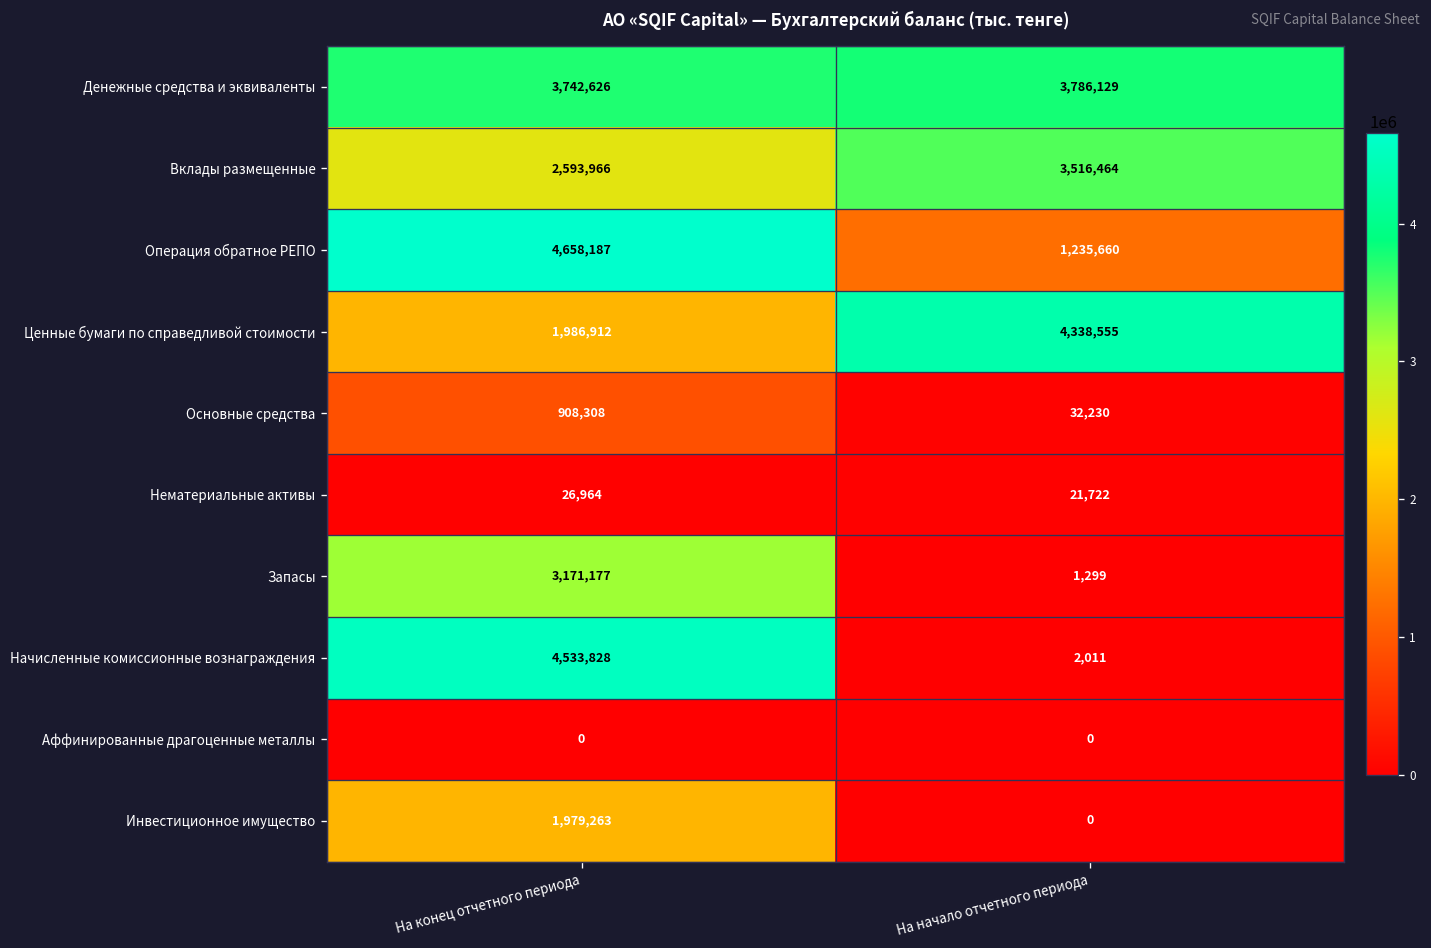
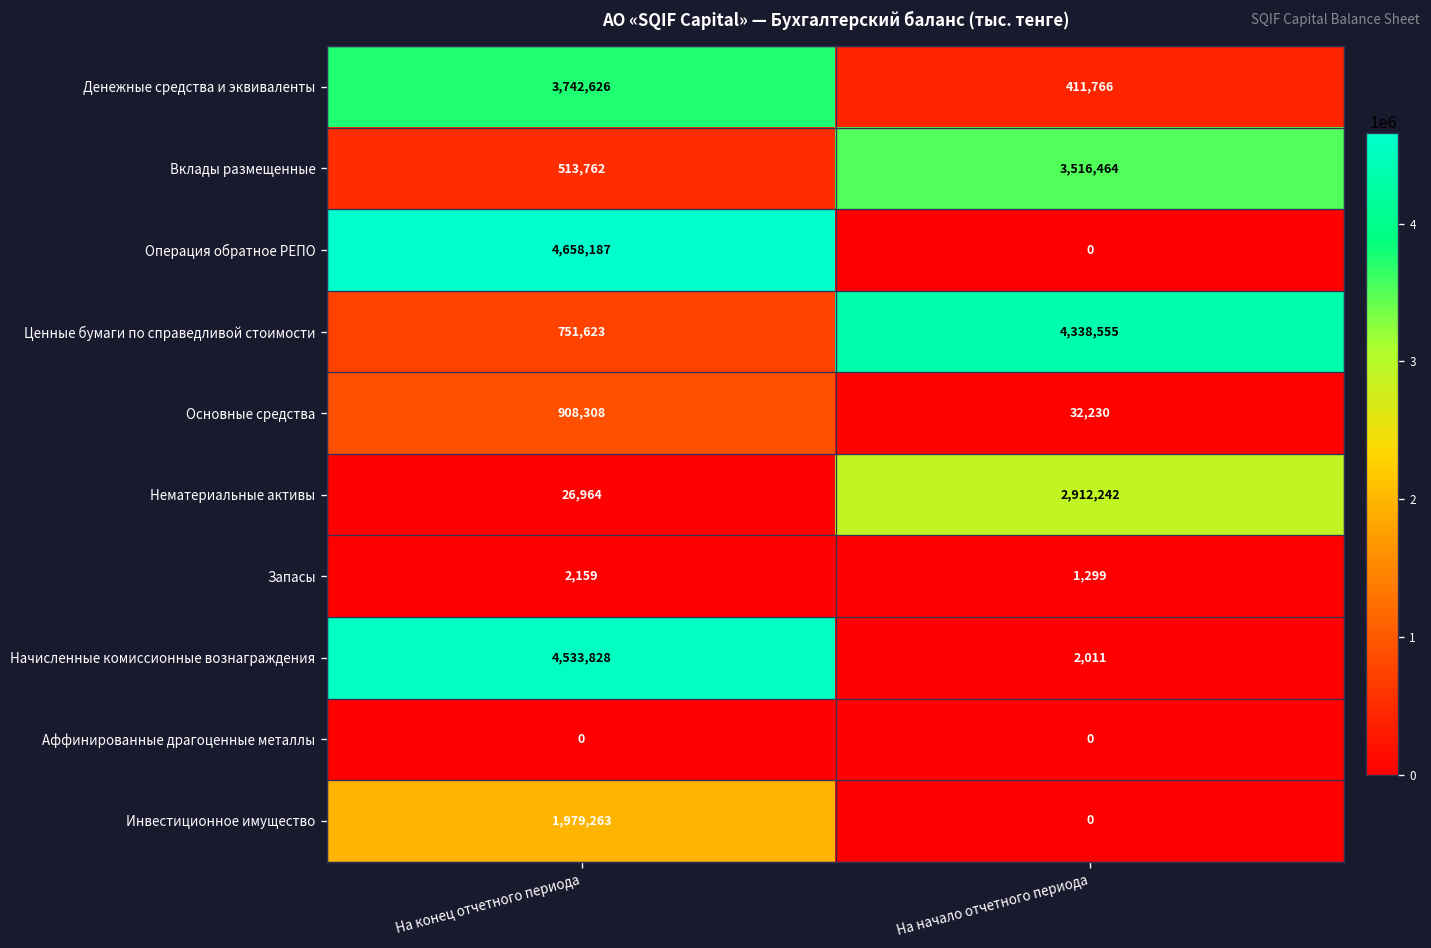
Денежные средства и эквиваленты, На начало отчетного периода: 3,786,129 -> 411,766
Вклады размещенные, На конец отчетного периода: 2,593,966 -> 513,762
Операция обратное РЕПО, На начало отчетного периода: 1,235,660 -> 0
Ценные бумаги по справедливой стоимости, На конец отчетного периода: 1,986,912 -> 751,623
Нематериальные активы, На начало отчетного периода: 21,722 -> 2,912,242
Запасы, На конец отчетного периода: 3,171,177 -> 2,159
